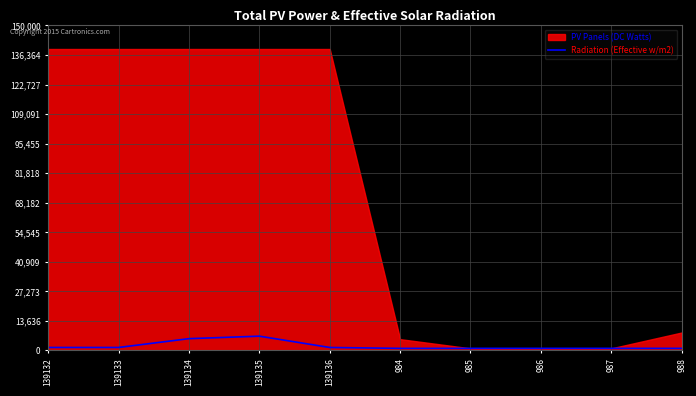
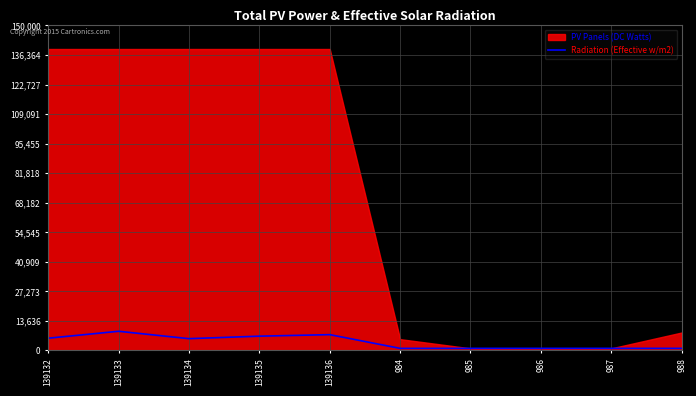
Radiation (Effective w/m2), 139132: 1,000 -> 6,000
Radiation (Effective w/m2), 139133: 1,000 -> 9,000
Radiation (Effective w/m2), 139136: 1,000 -> 7,000
